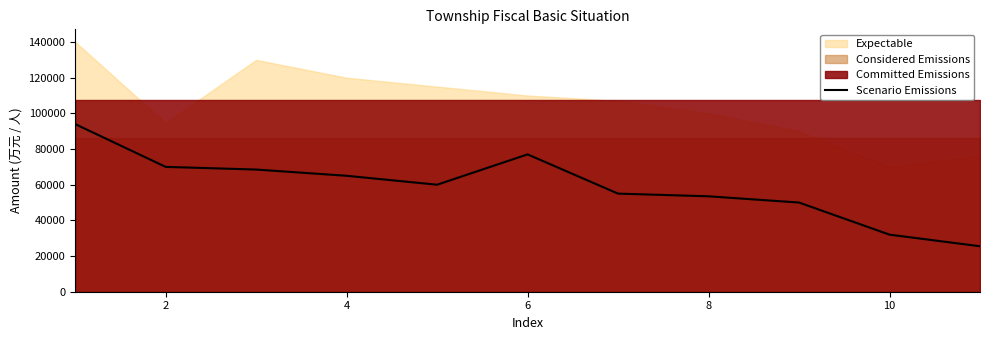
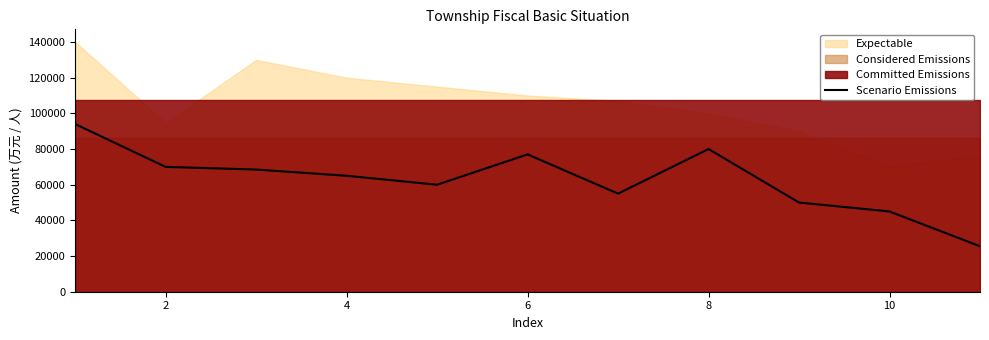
Scenario Emissions, 8: 54000 -> 80000
Scenario Emissions, 10: 32000 -> 45000
